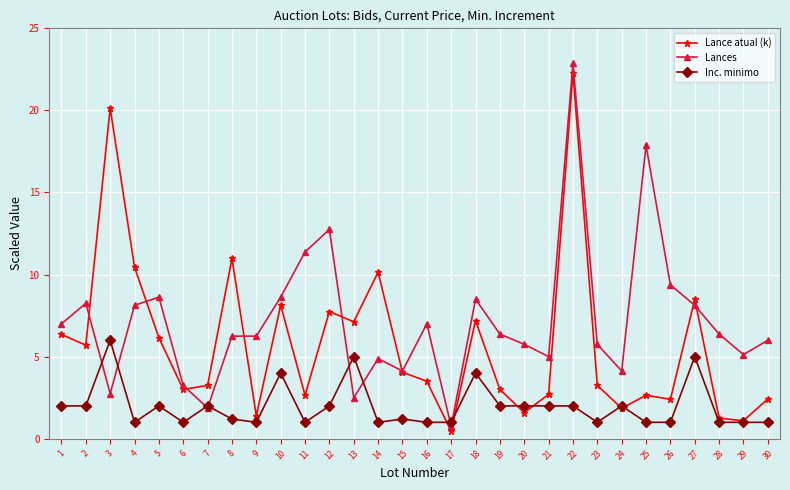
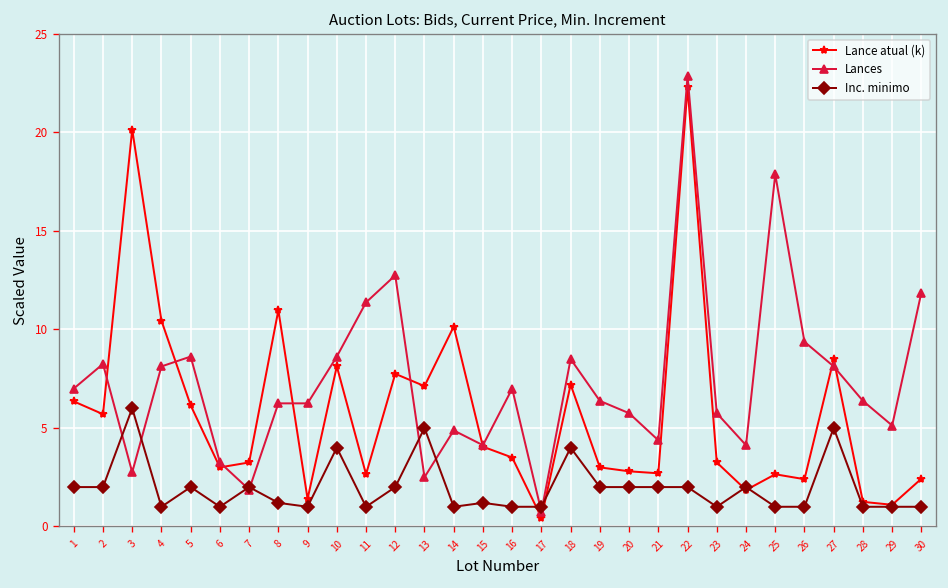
Lance atual (k), 20: 1.6 -> 2.8
Lances, 21: 5.0 -> 4.4
Lances, 30: 6.0 -> 11.9
